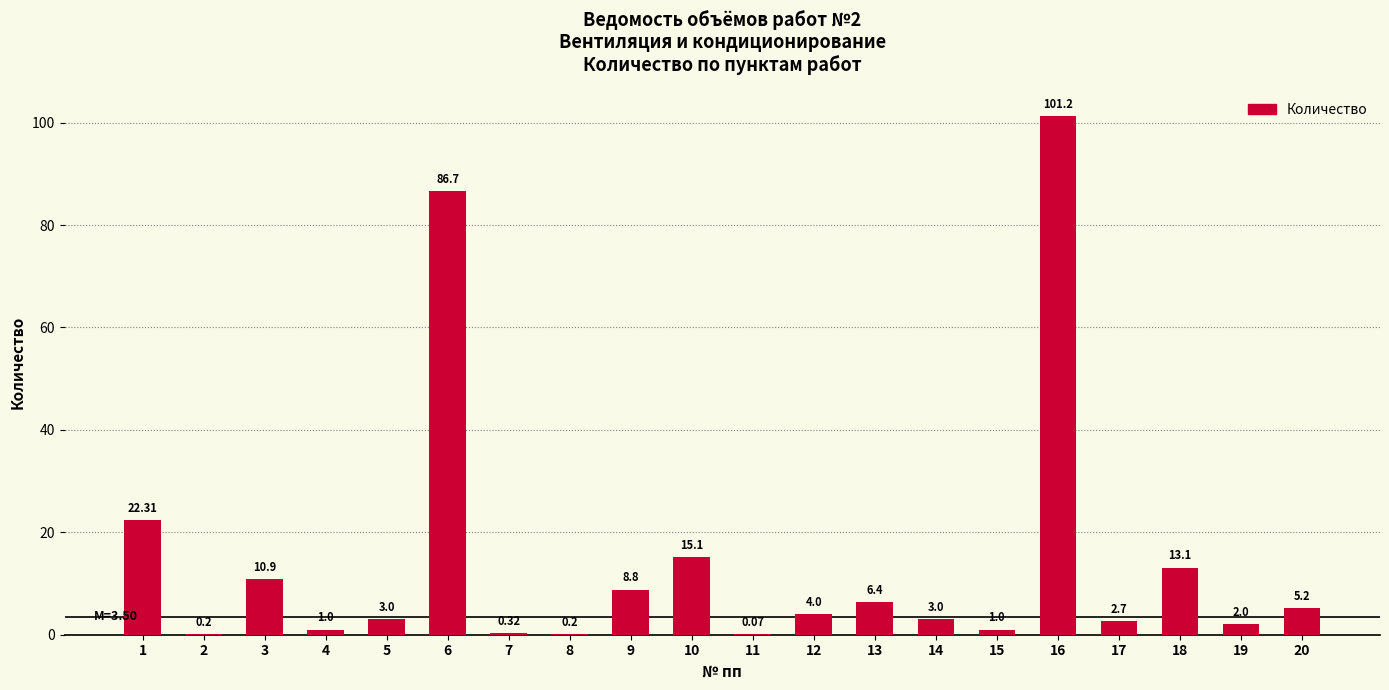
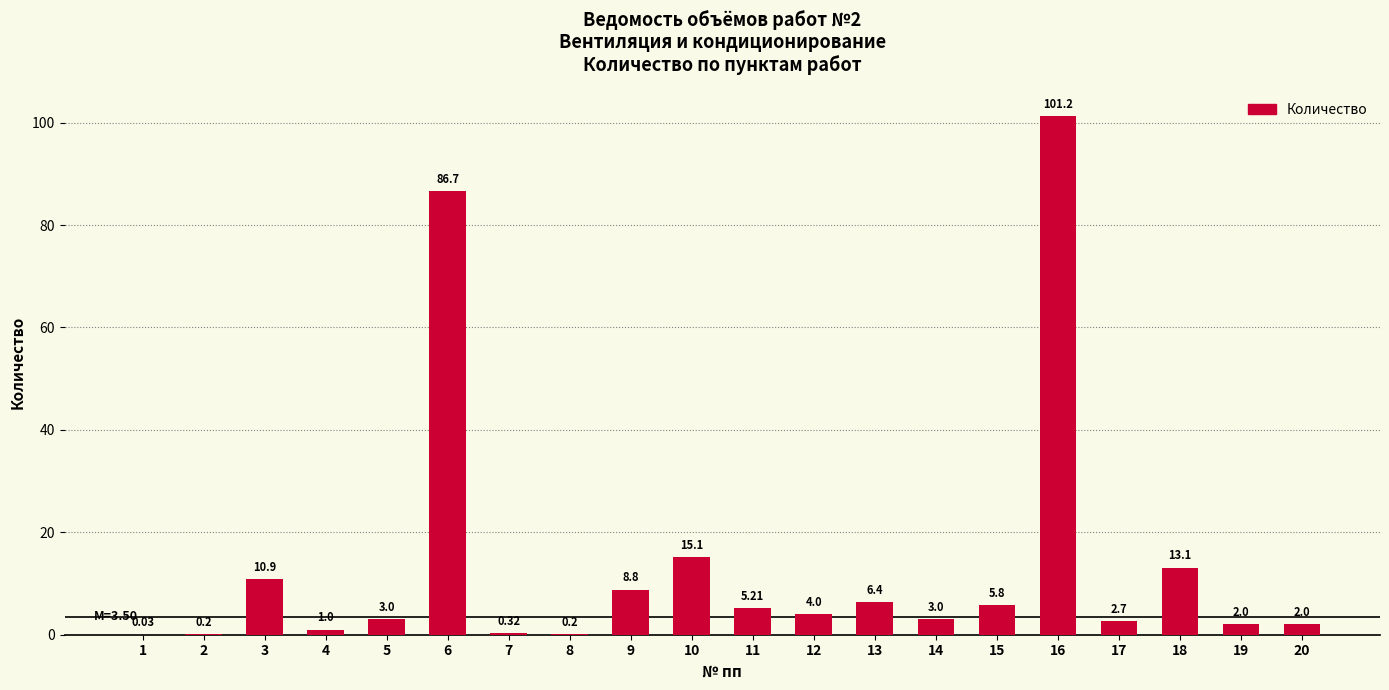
1: 22.31 -> 0.03
11: 0.07 -> 5.21
15: 1.0 -> 5.8
20: 5.2 -> 2.0
